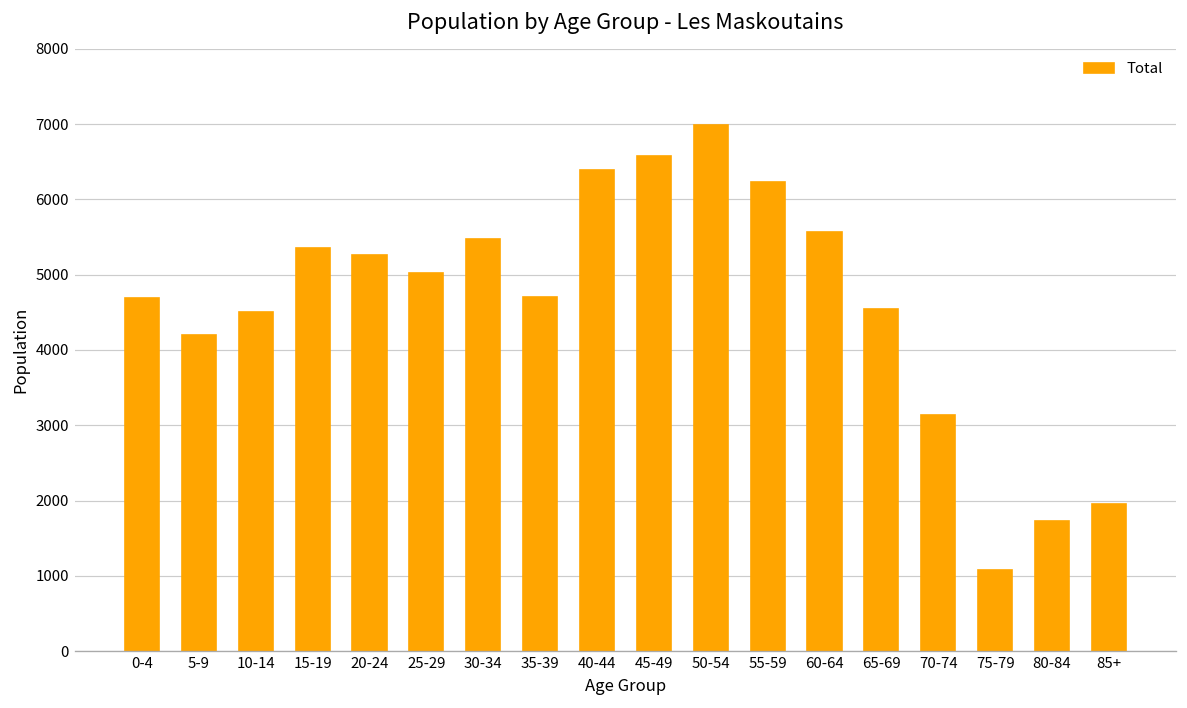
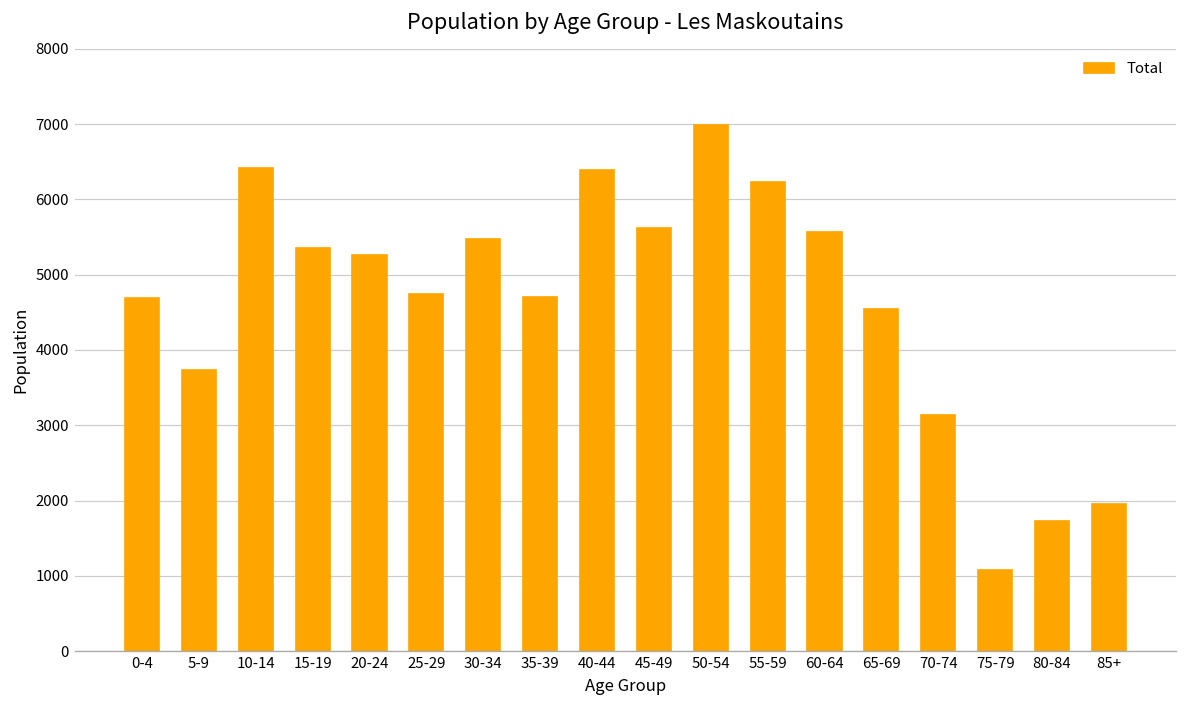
5-9: 4200 -> 3700
10-14: 4500 -> 6400
25-29: 5000 -> 4700
45-49: 6600 -> 5600
